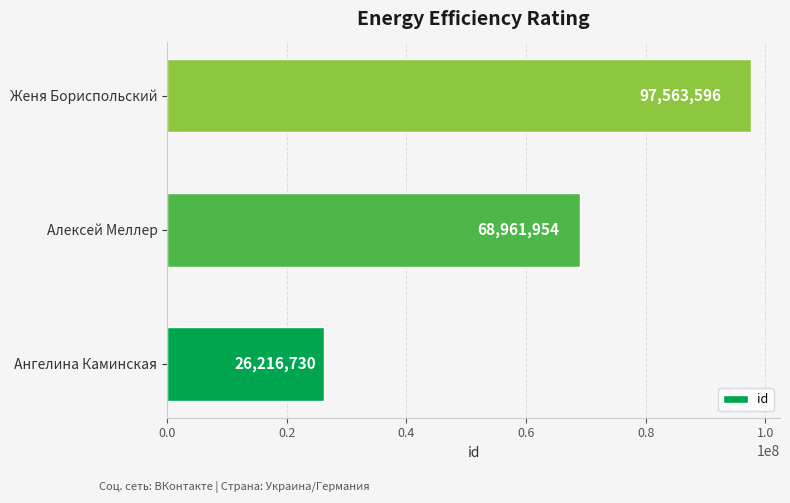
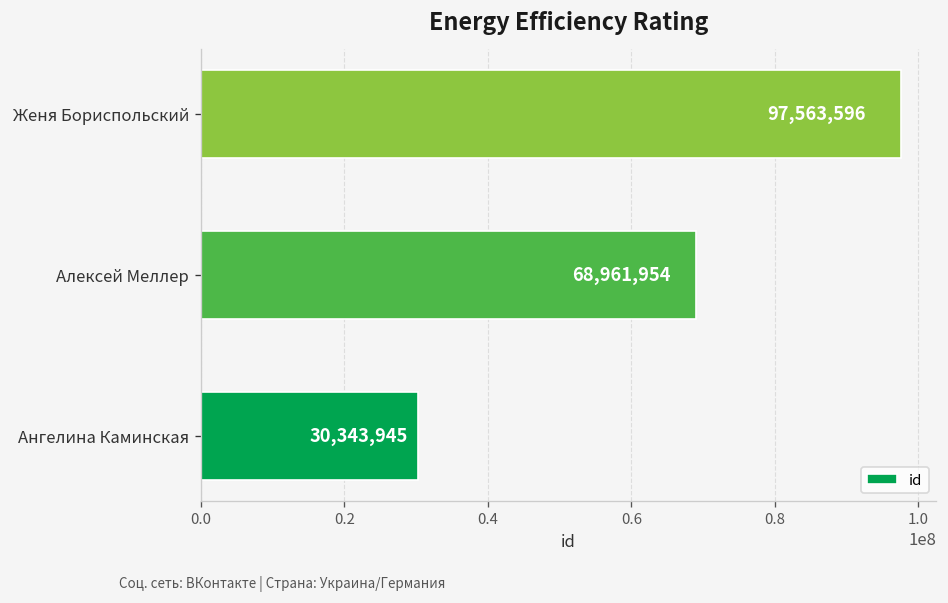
Ангелина Каминская: 26,216,730 -> 30,343,945
